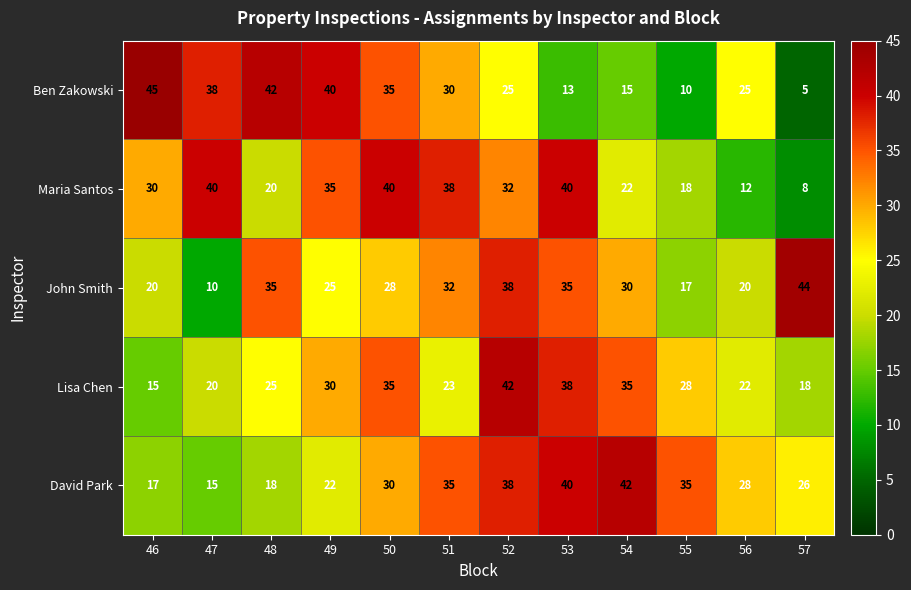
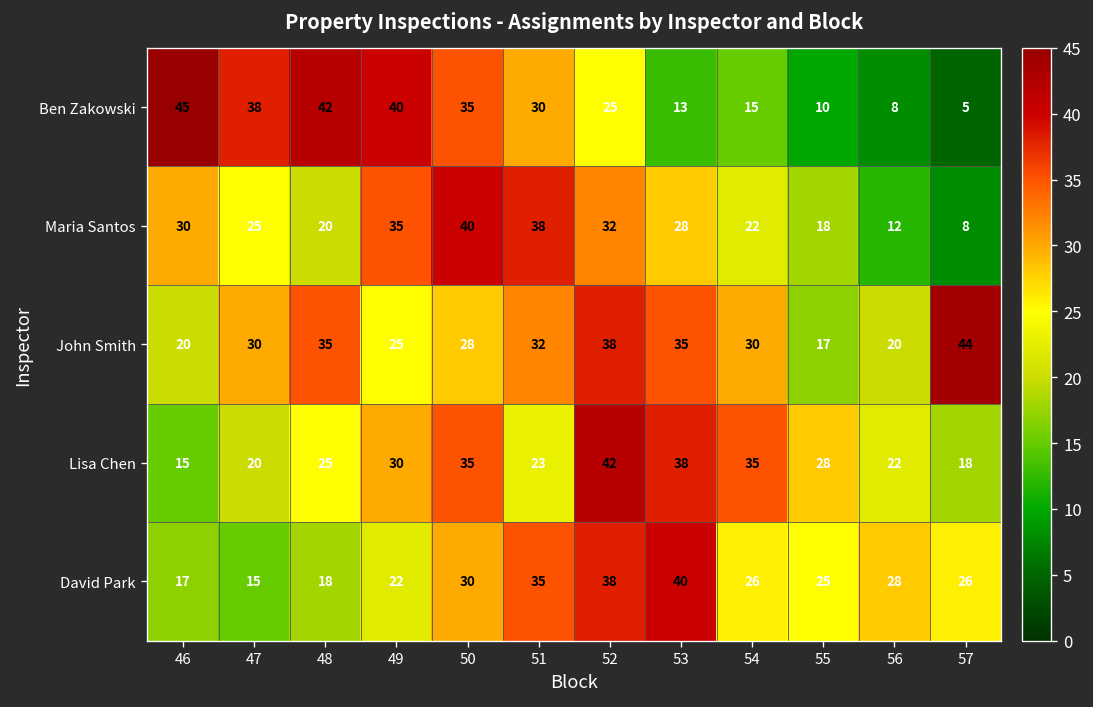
Ben Zakowski, 56: 25 -> 8
Maria Santos, 47: 40 -> 25
Maria Santos, 53: 40 -> 28
John Smith, 47: 10 -> 30
David Park, 54: 42 -> 26
David Park, 55: 35 -> 25
